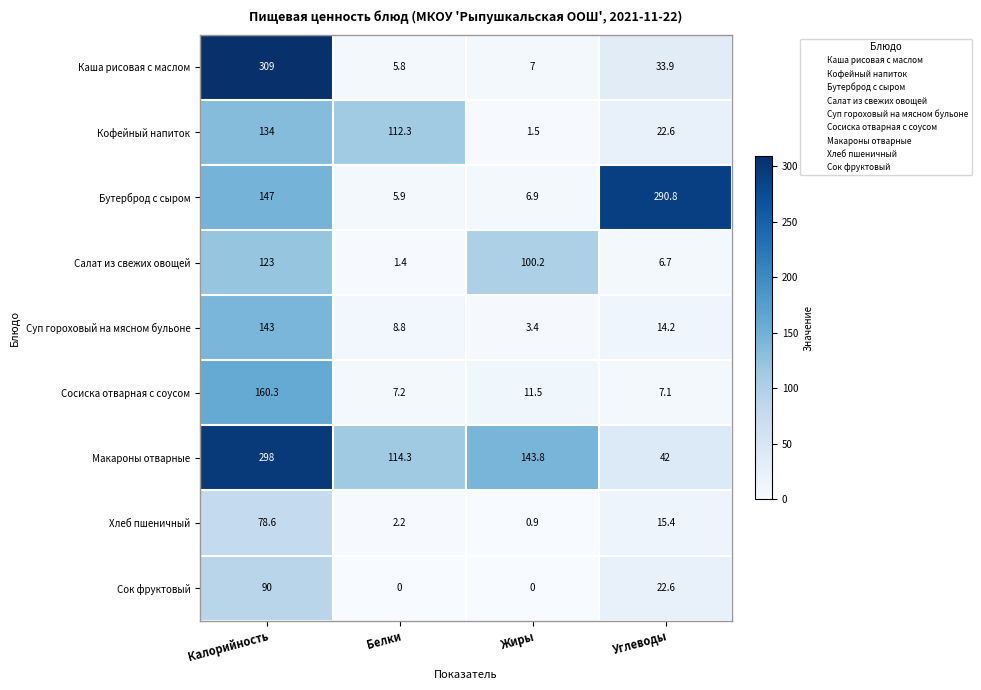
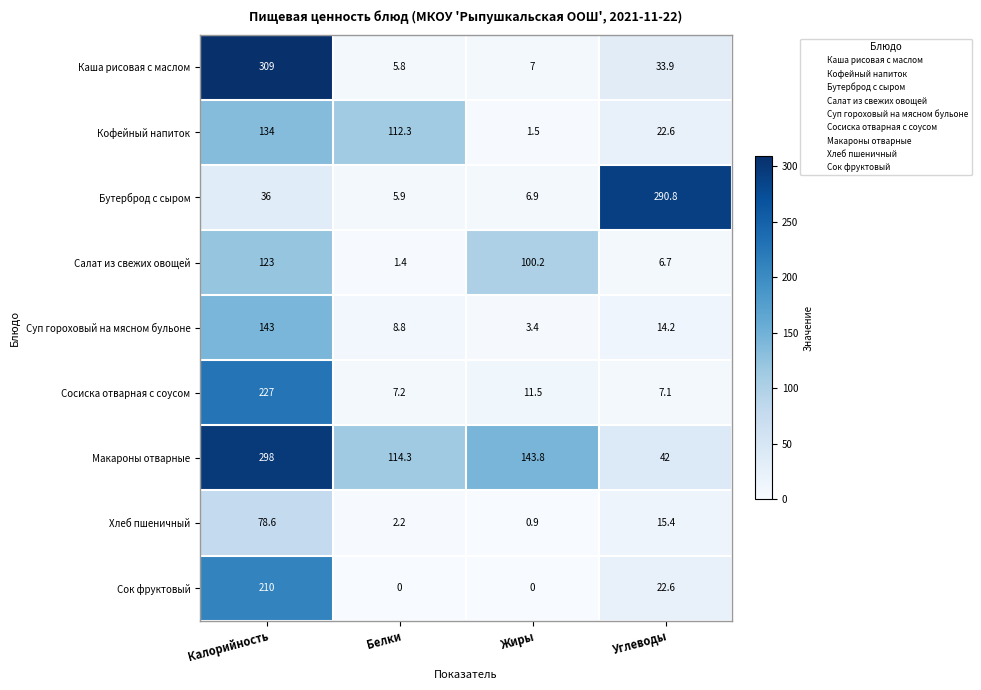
Бутерброд с сыром, Калорийность: 147 -> 36
Сосиска отварная с соусом, Калорийность: 160.3 -> 227
Сок фруктовый, Калорийность: 90 -> 210
